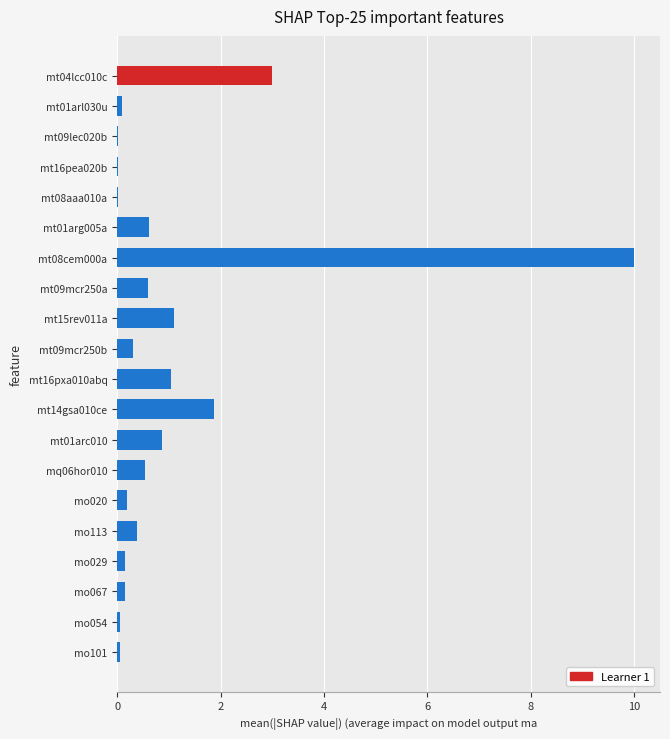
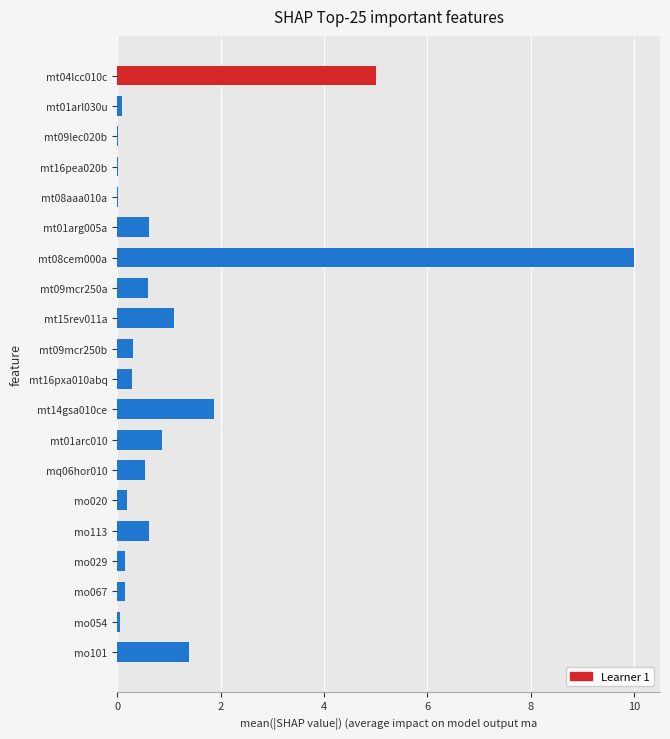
mt04lcc010c: 3 -> 5
mt16pxa010abq: 1.1 -> 0.3
mo113: 0.4 -> 0.6
mo101: 0.1 -> 1.4
